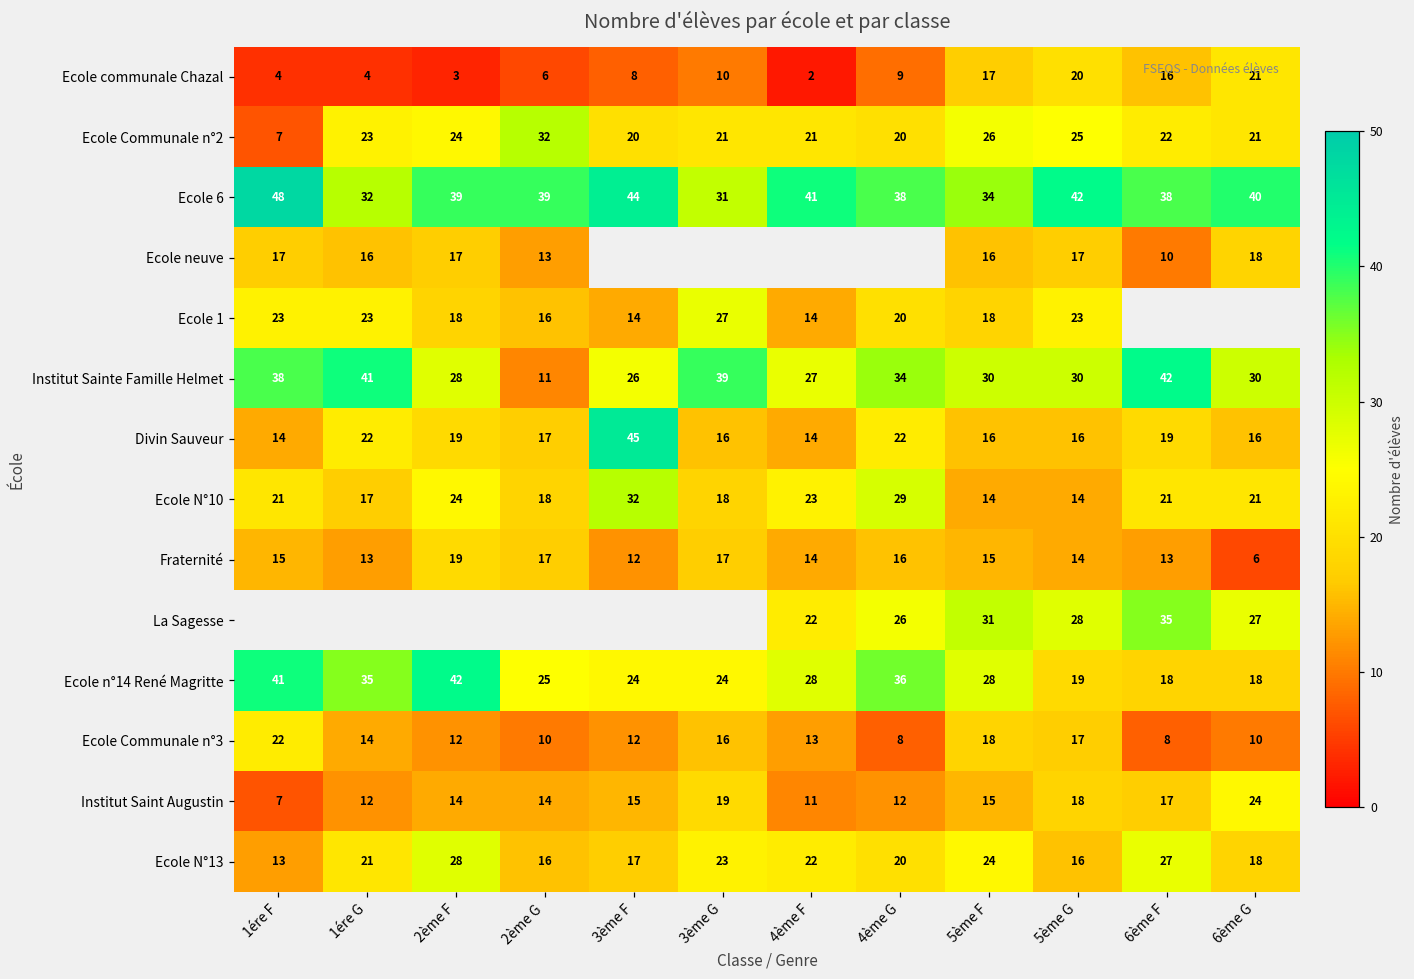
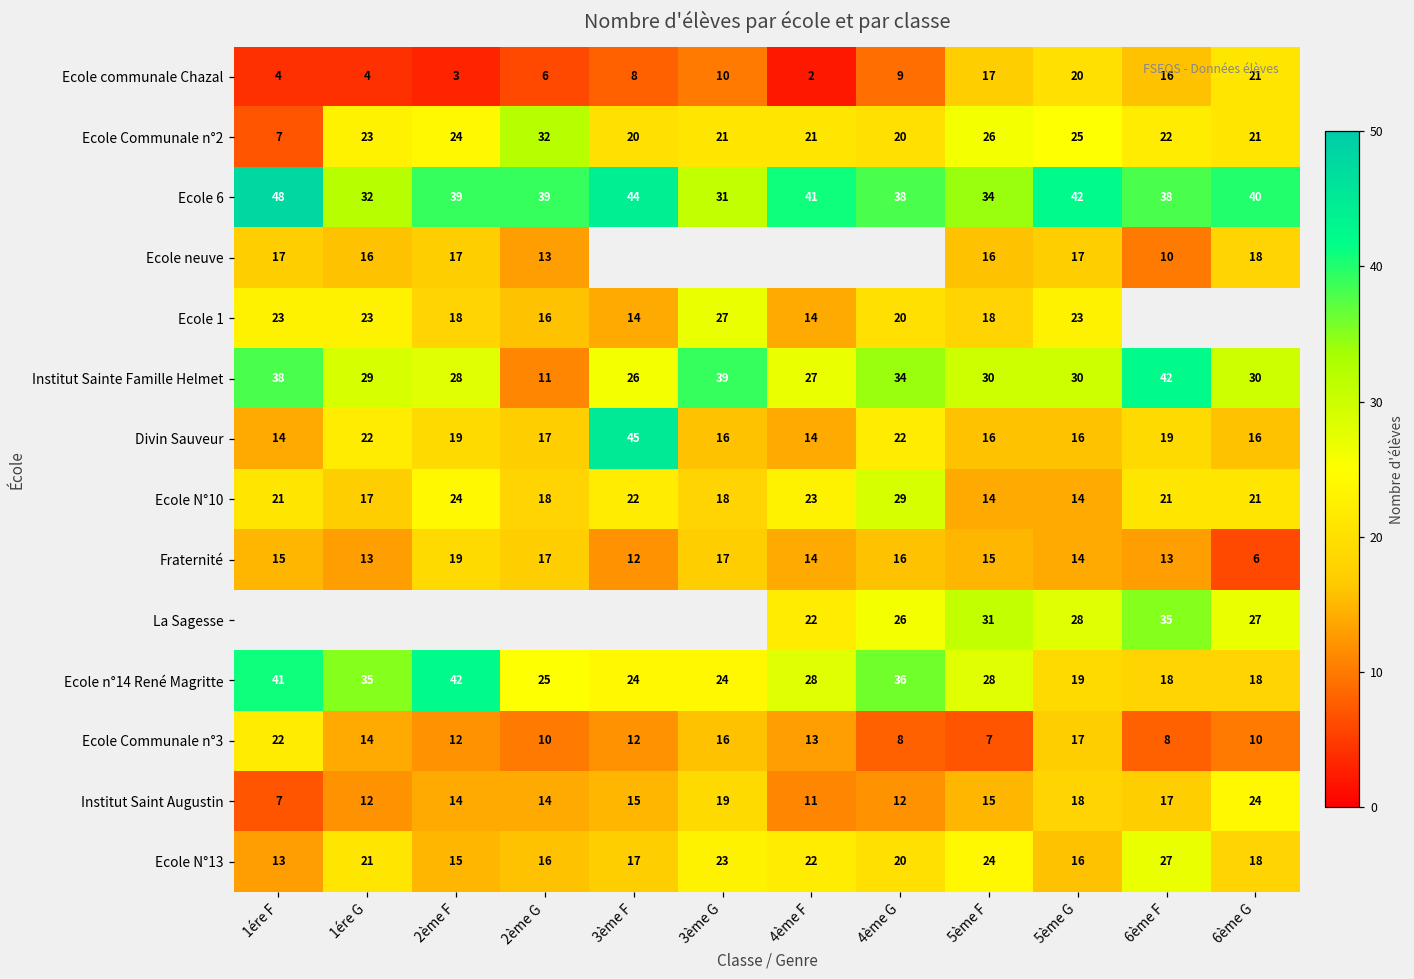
Institut Sainte Famille Helmet, 1ére G: 41 -> 29
Ecole N°10, 3ème F: 32 -> 22
Ecole Communale n°3, 5ème F: 18 -> 7
Ecole N°13, 2ème F: 28 -> 15
